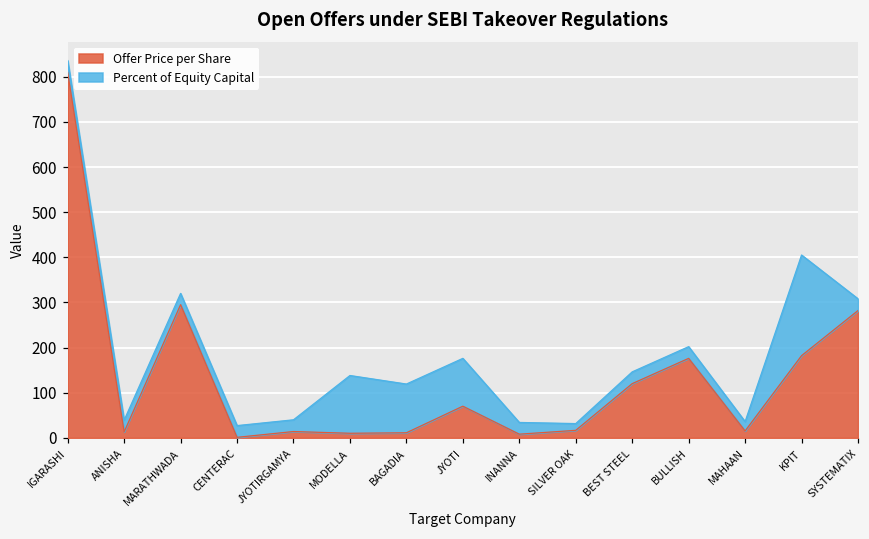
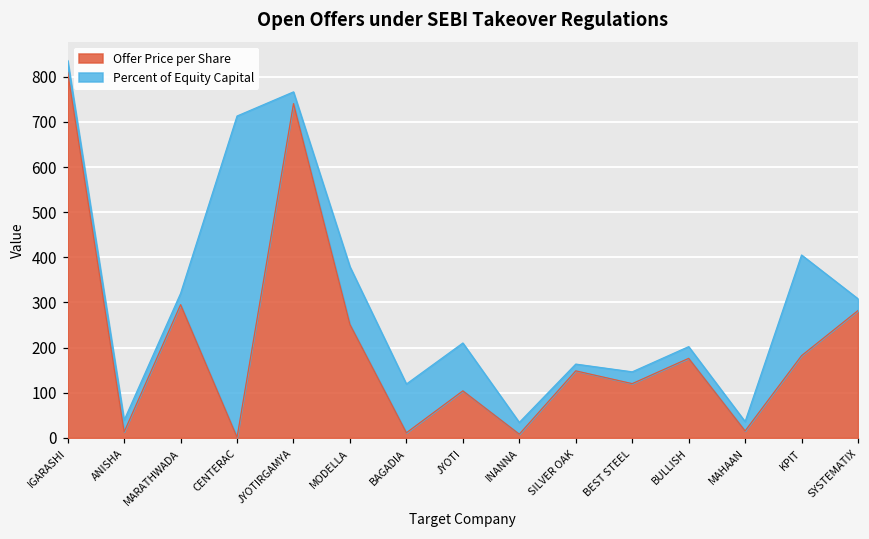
Percent of Equity Capital, CENTERAC: 30 -> 710
Offer Price per Share, JYOTIRGAMYA: 10 -> 740
Offer Price per Share, MODELLA: 10 -> 250
Offer Price per Share, JYOTI: 70 -> 100
Offer Price per Share, SILVER OAK: 20 -> 150
